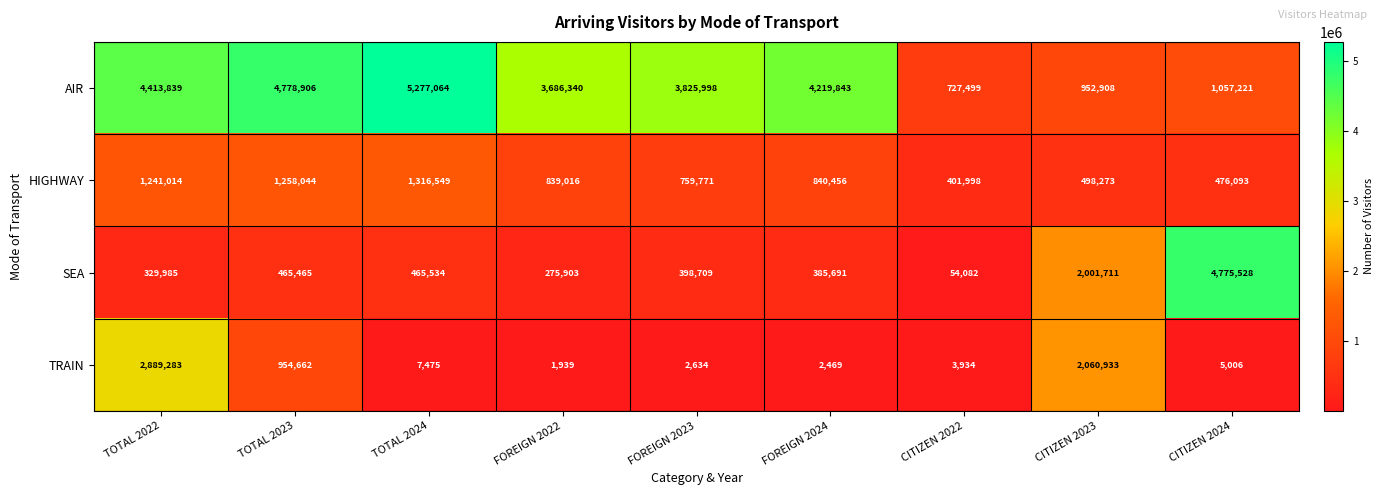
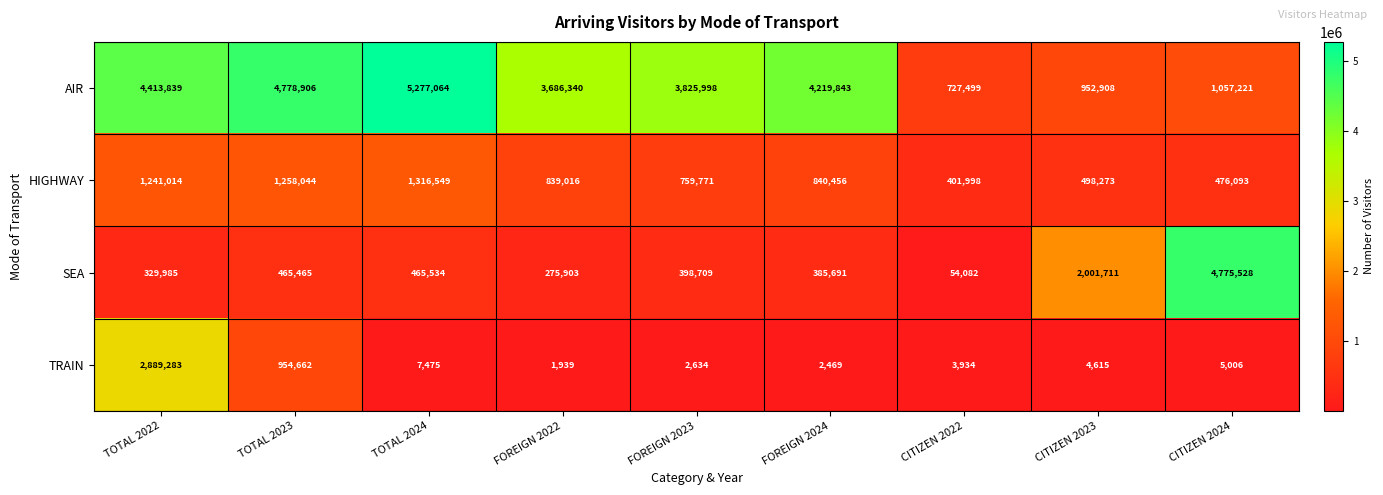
TRAIN, CITIZEN 2023: 2,060,933 -> 4,615
